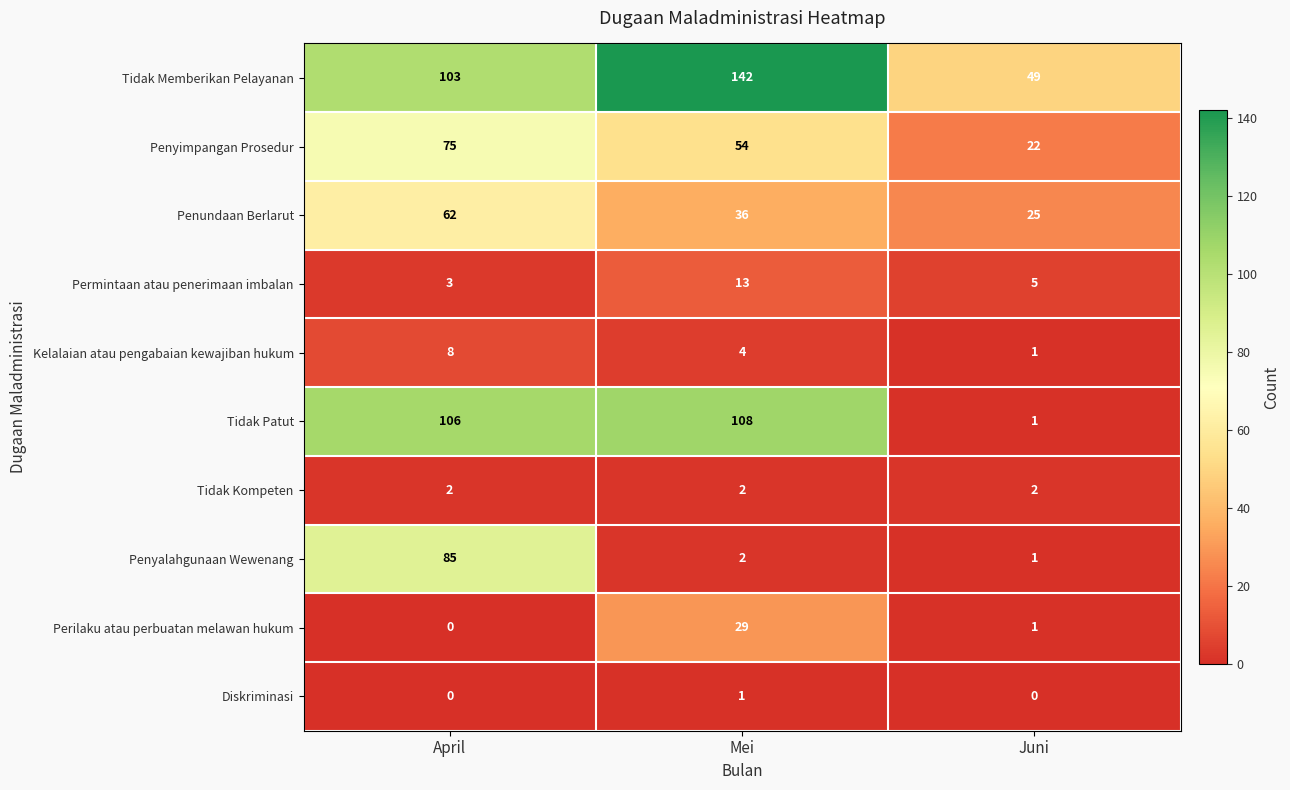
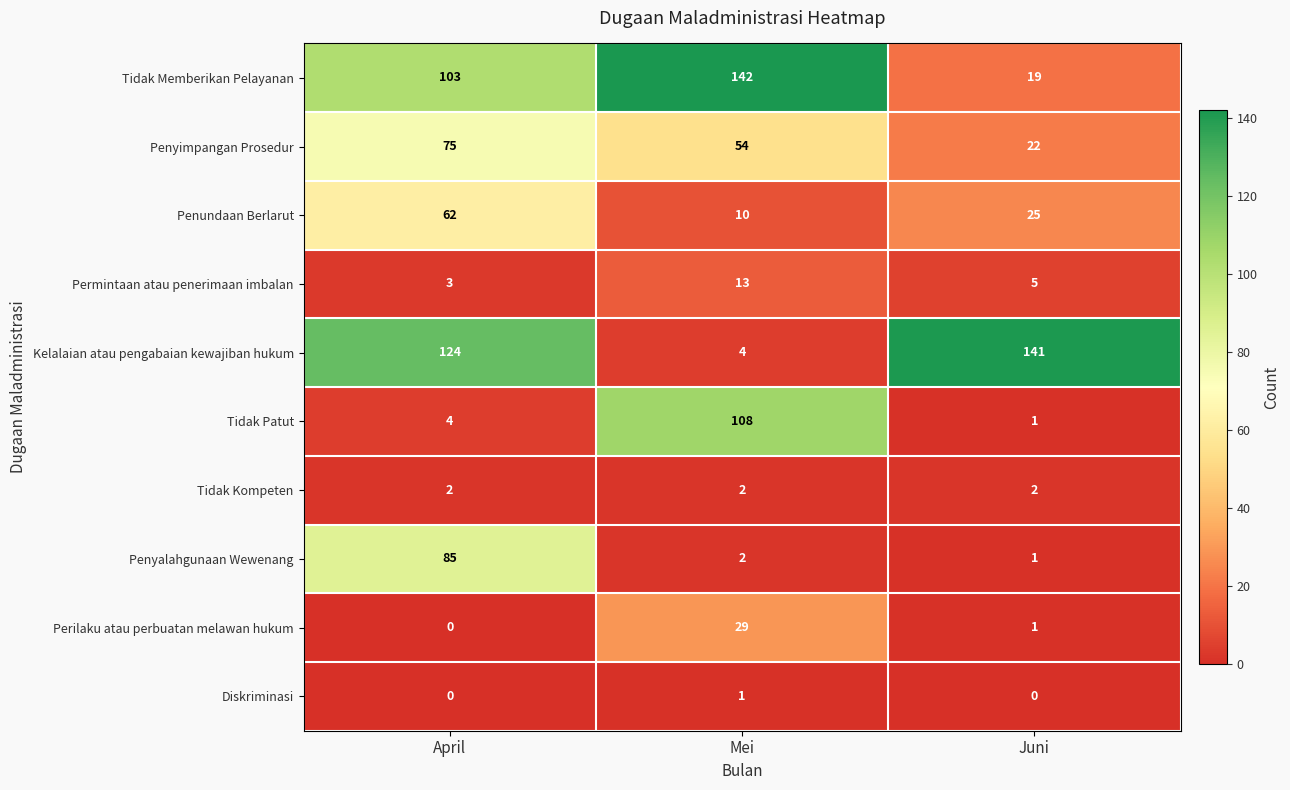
Tidak Memberikan Pelayanan, Juni: 49 -> 19
Penundaan Berlarut, Mei: 36 -> 10
Kelalaian atau pengabaian kewajiban hukum, April: 8 -> 124
Kelalaian atau pengabaian kewajiban hukum, Juni: 1 -> 141
Tidak Patut, April: 106 -> 4
